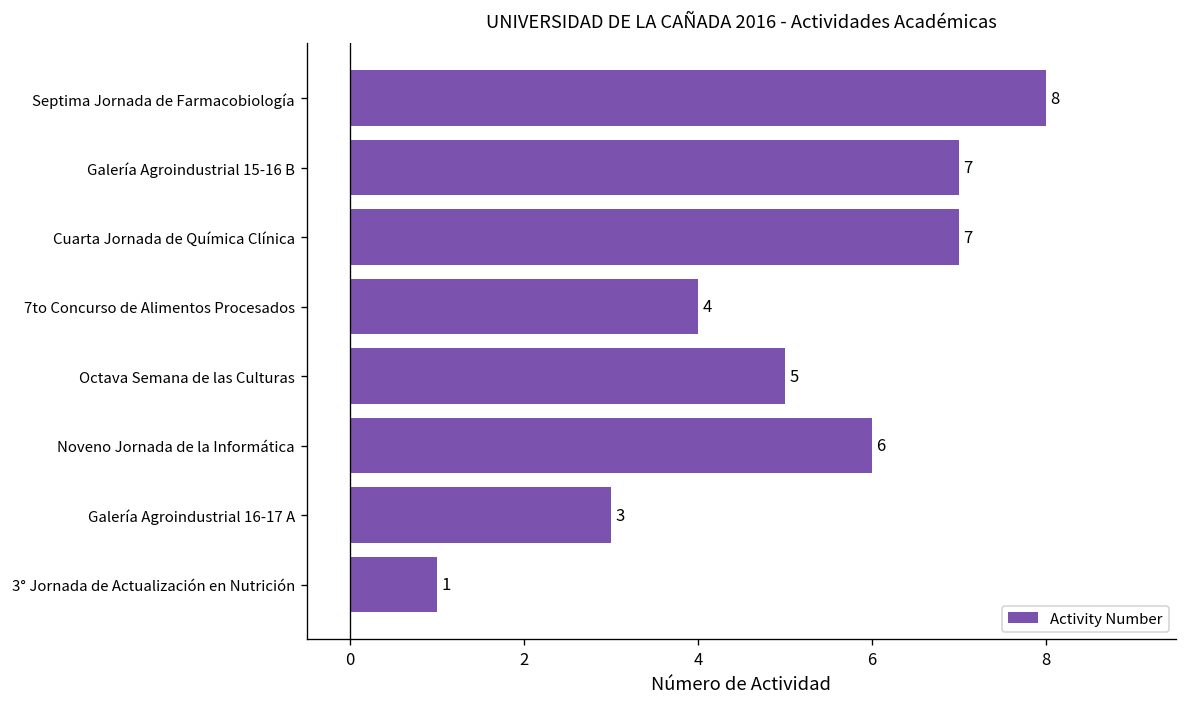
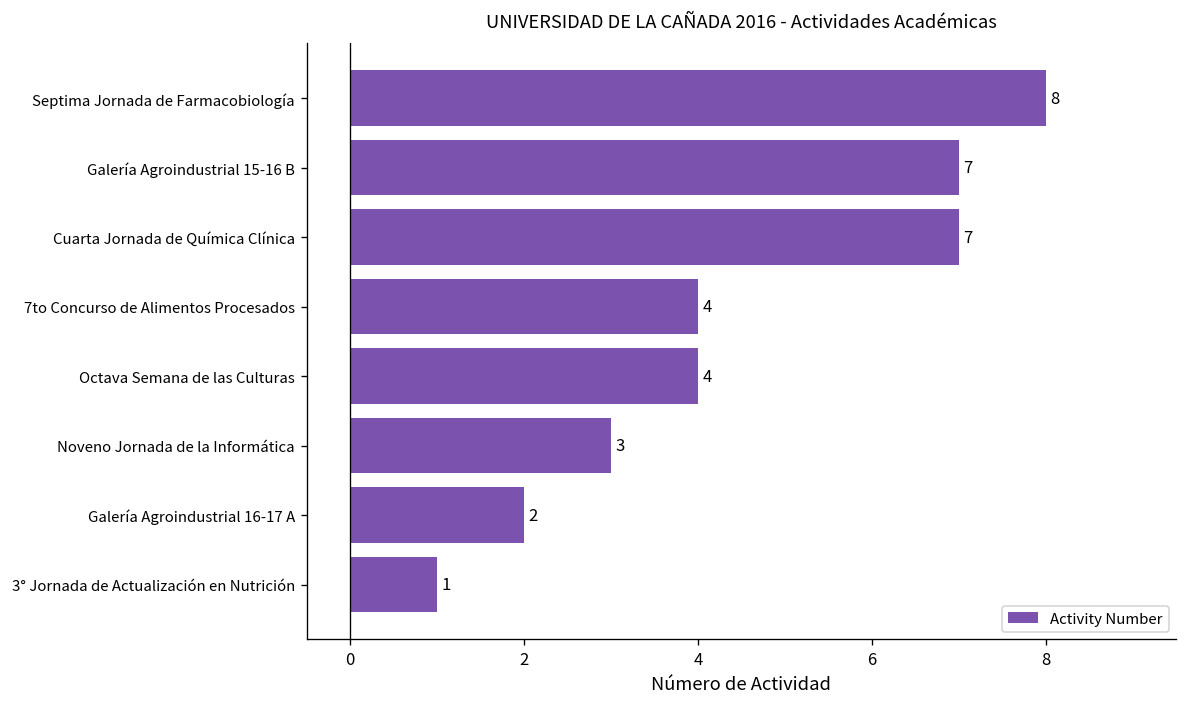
Octava Semana de las Culturas: 5 -> 4
Noveno Jornada de la Informática: 6 -> 3
Galería Agroindustrial 16-17 A: 3 -> 2
